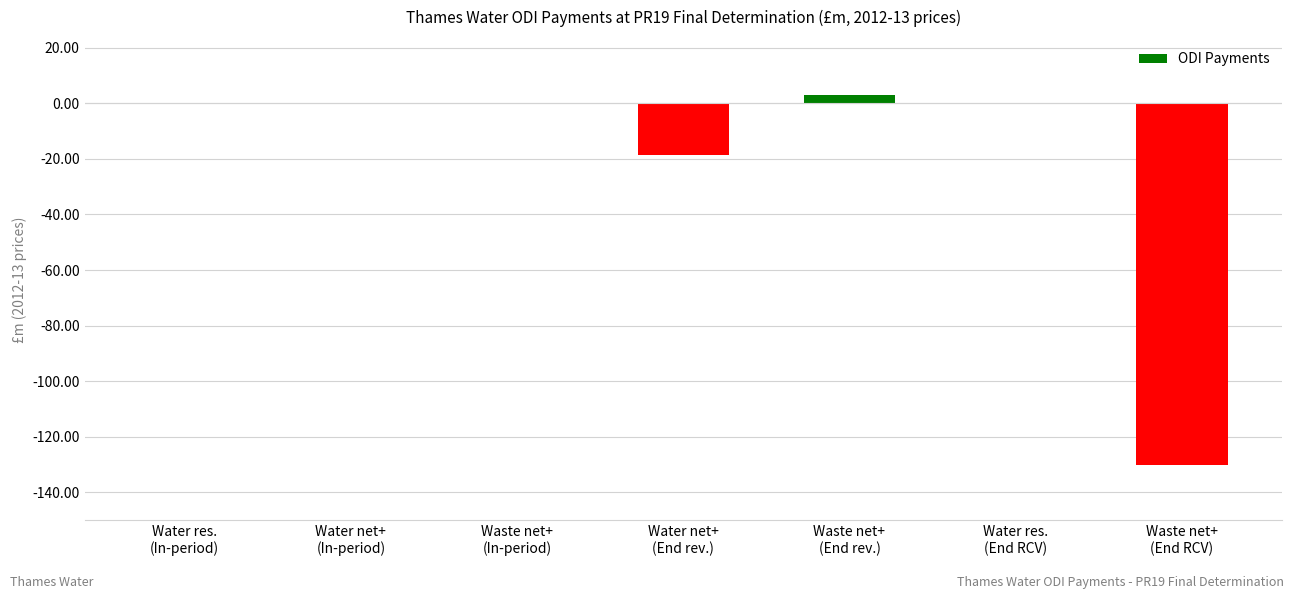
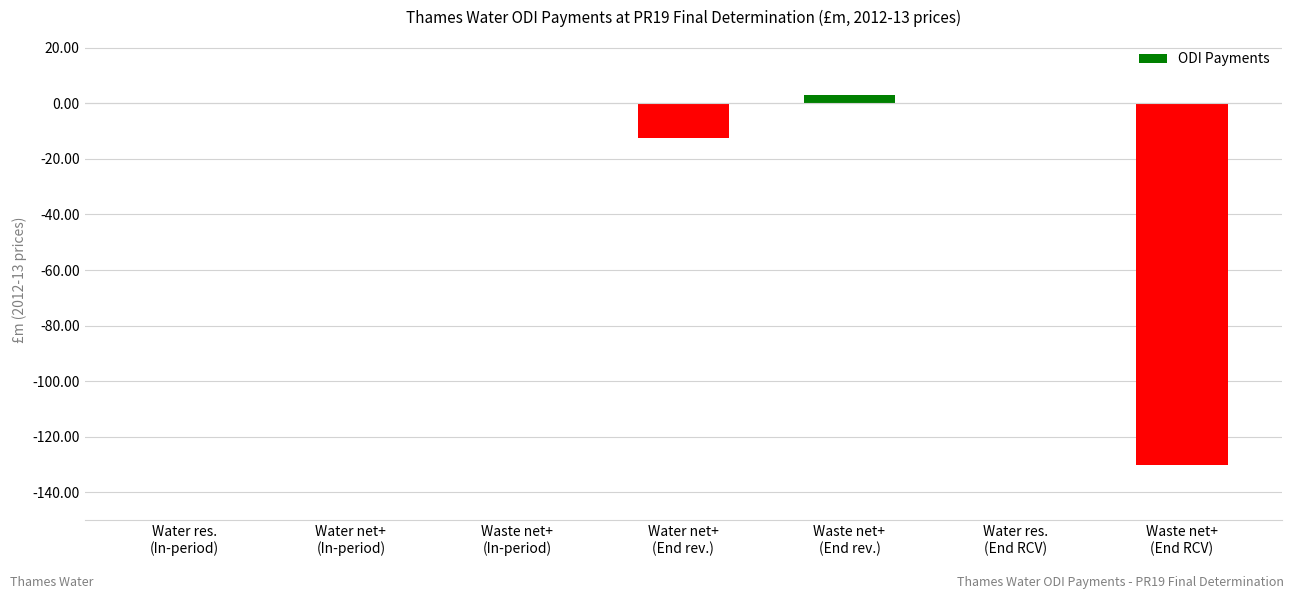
Water net+ (End rev.): -19 -> -12
